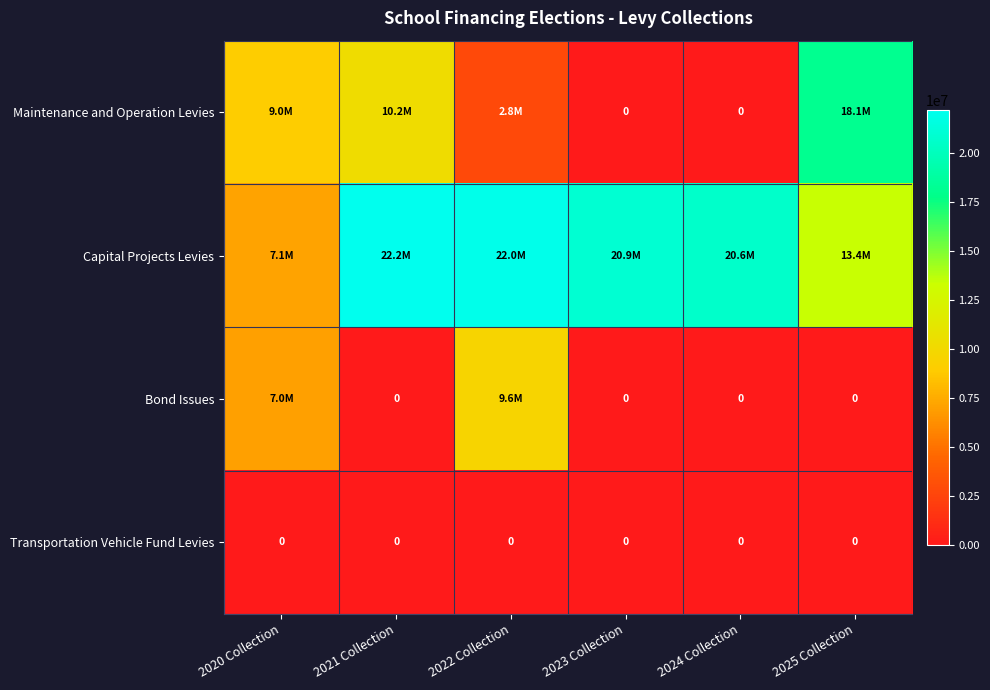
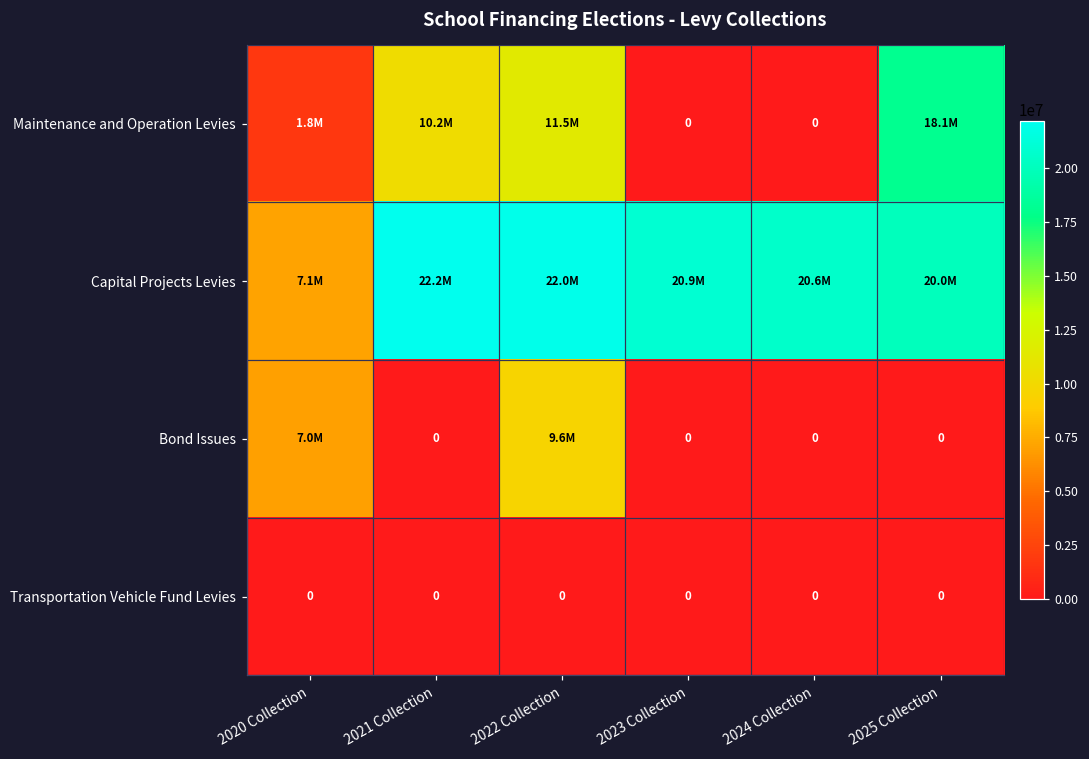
Maintenance and Operation Levies, 2020 Collection: 9.0M -> 1.8M
Maintenance and Operation Levies, 2022 Collection: 2.8M -> 11.5M
Capital Projects Levies, 2025 Collection: 13.4M -> 20.0M
